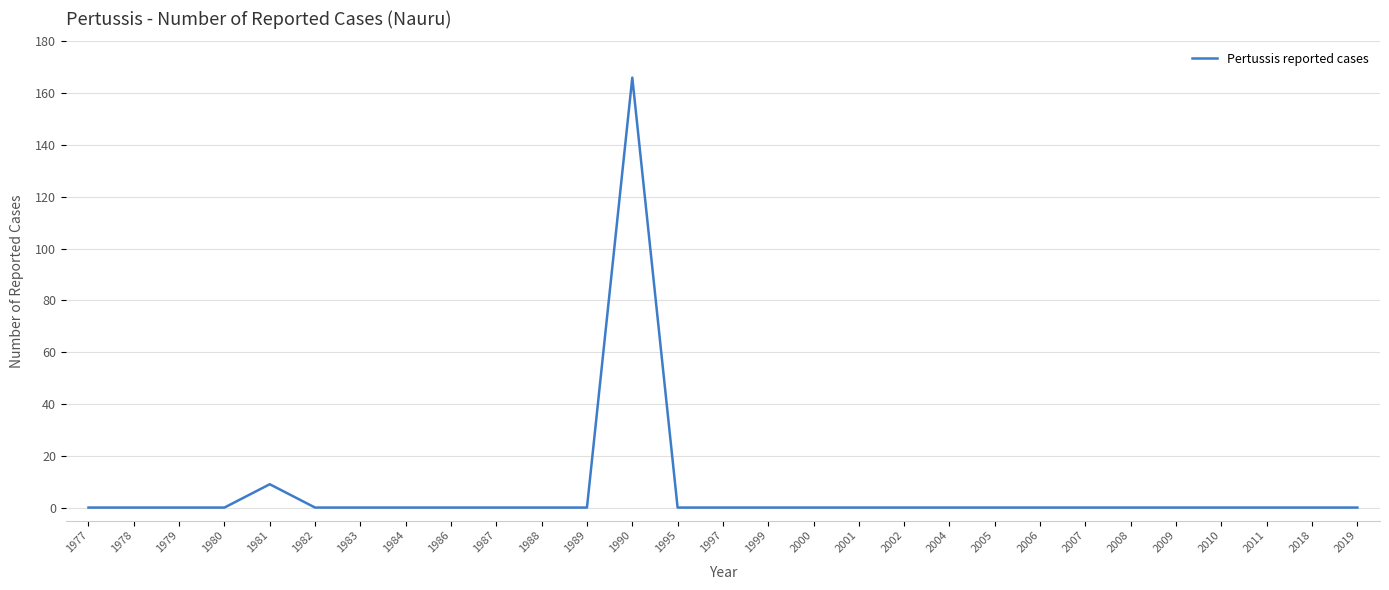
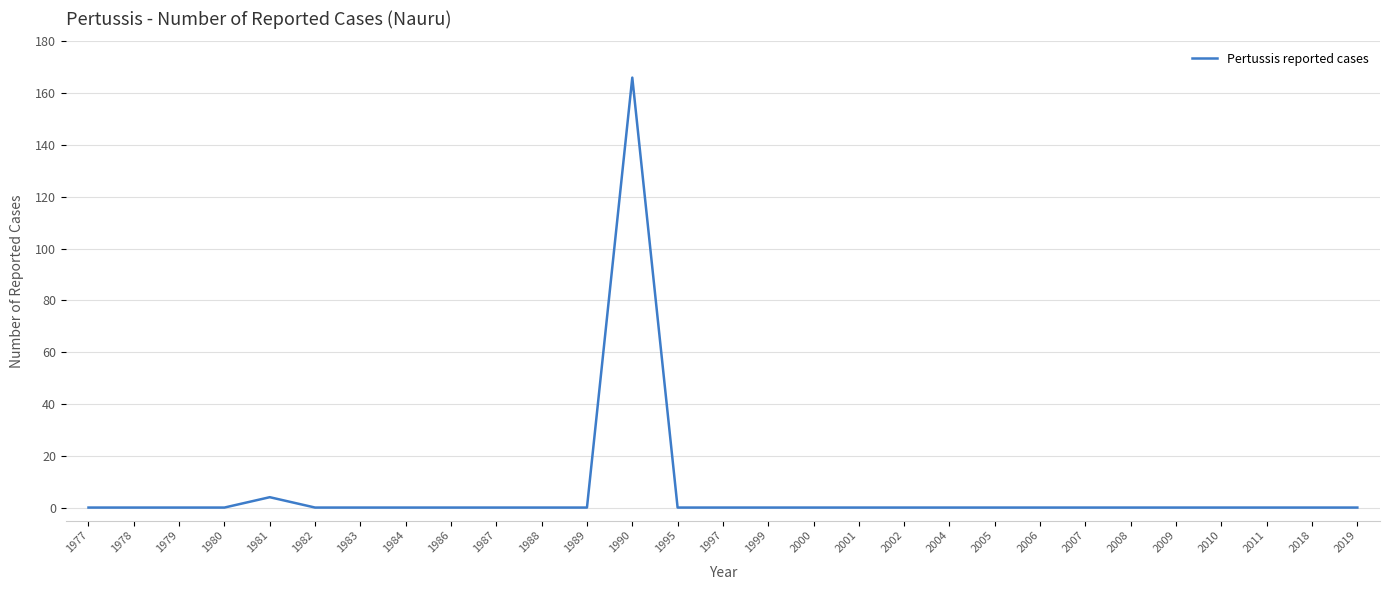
1981: 9 -> 4
